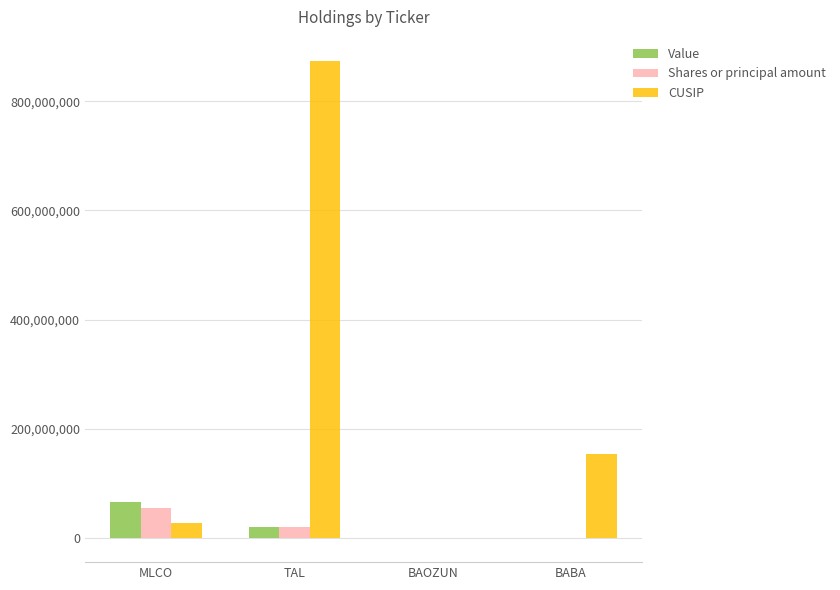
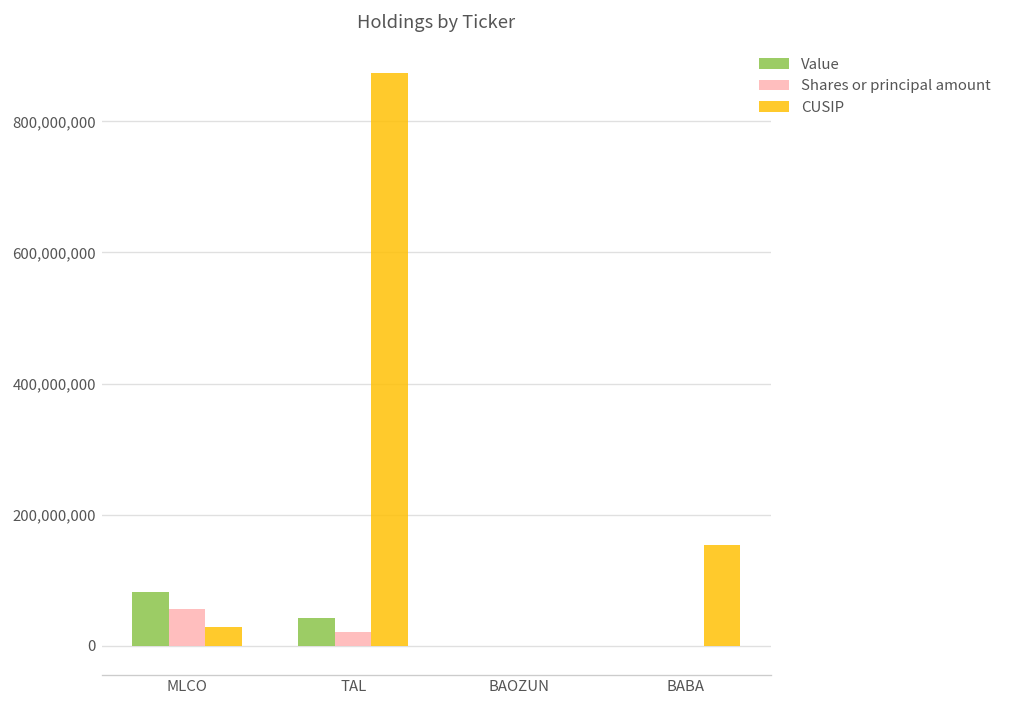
Value, MLCO: 70,000,000 -> 80,000,000
Value, TAL: 20,000,000 -> 40,000,000
